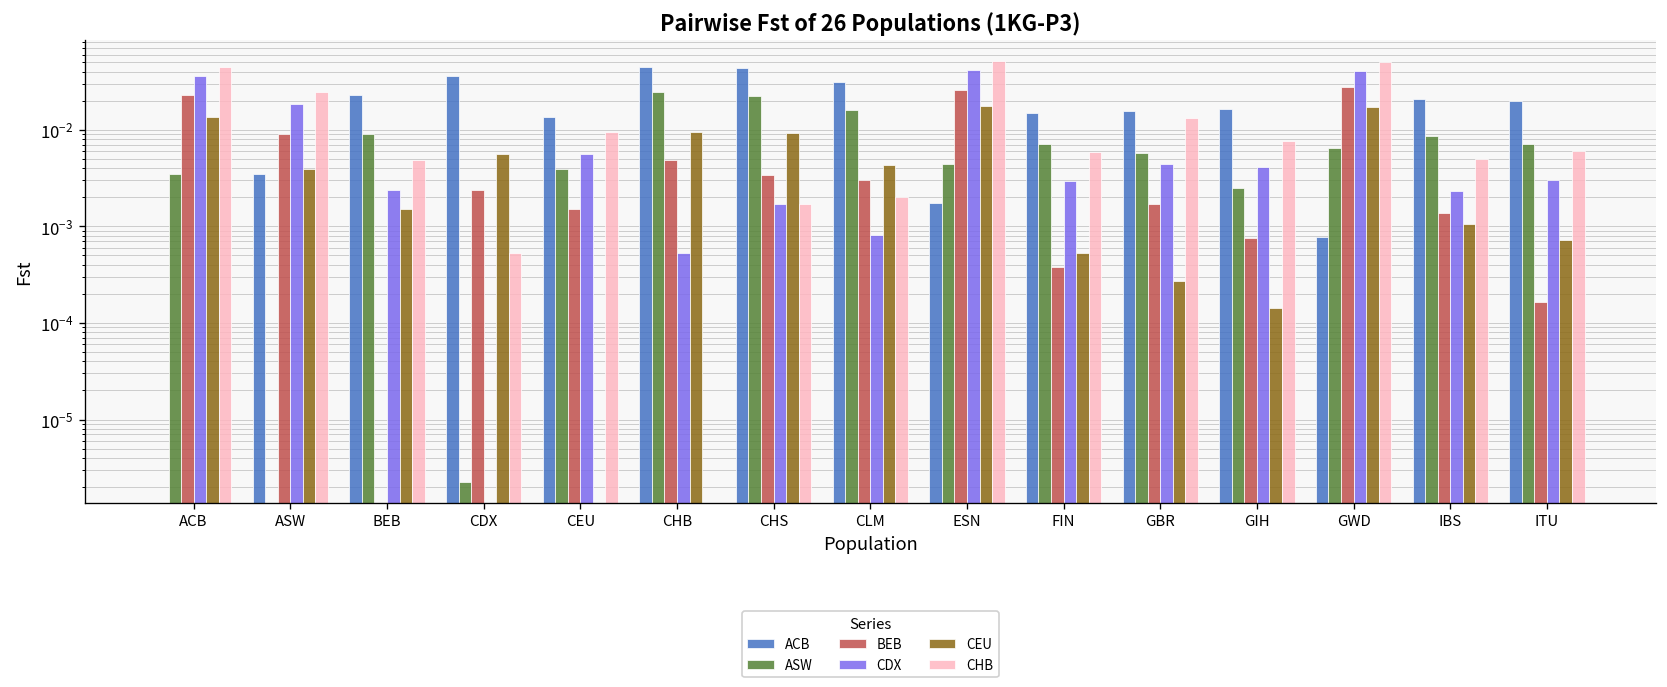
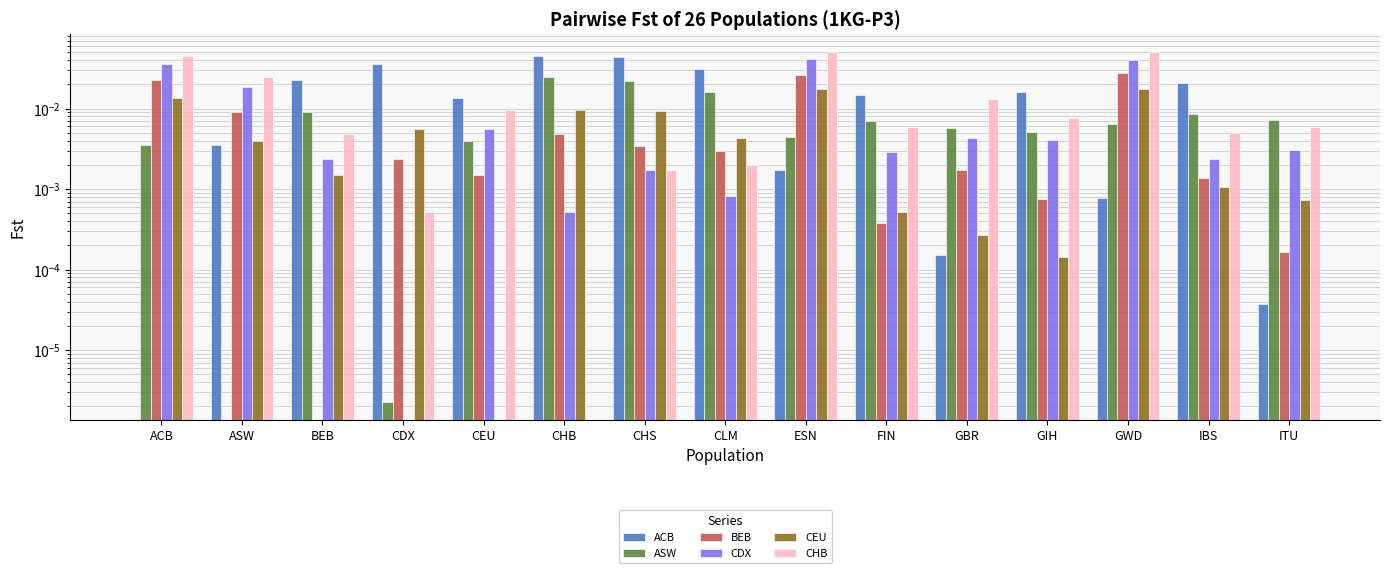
ACB, GBR: 0.016 -> 0.00015
ASW, GIH: 0.0025 -> 0.005
ACB, ITU: 0.020 -> 0.00004
